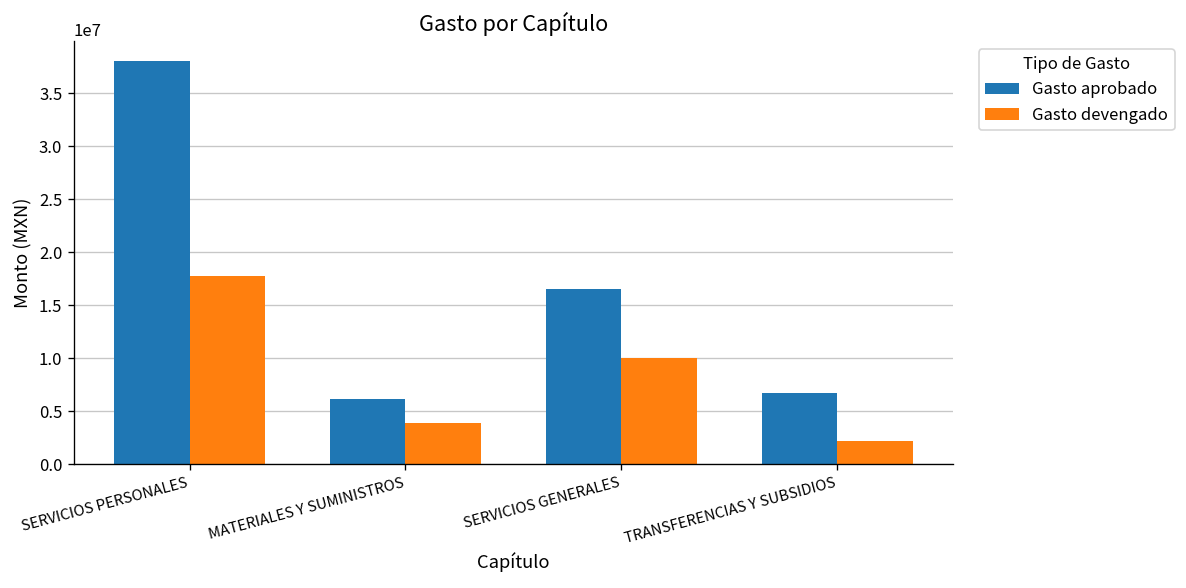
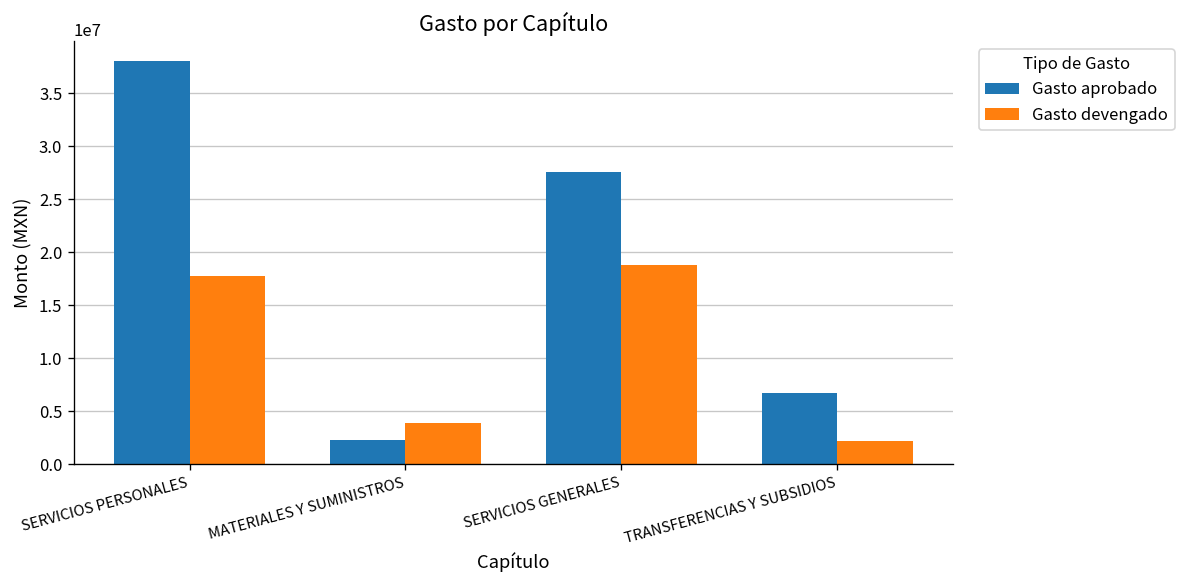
Gasto aprobado, MATERIALES Y SUMINISTROS: 6000000 -> 2000000
Gasto aprobado, SERVICIOS GENERALES: 17000000 -> 28000000
Gasto devengado, SERVICIOS GENERALES: 10000000 -> 19000000
